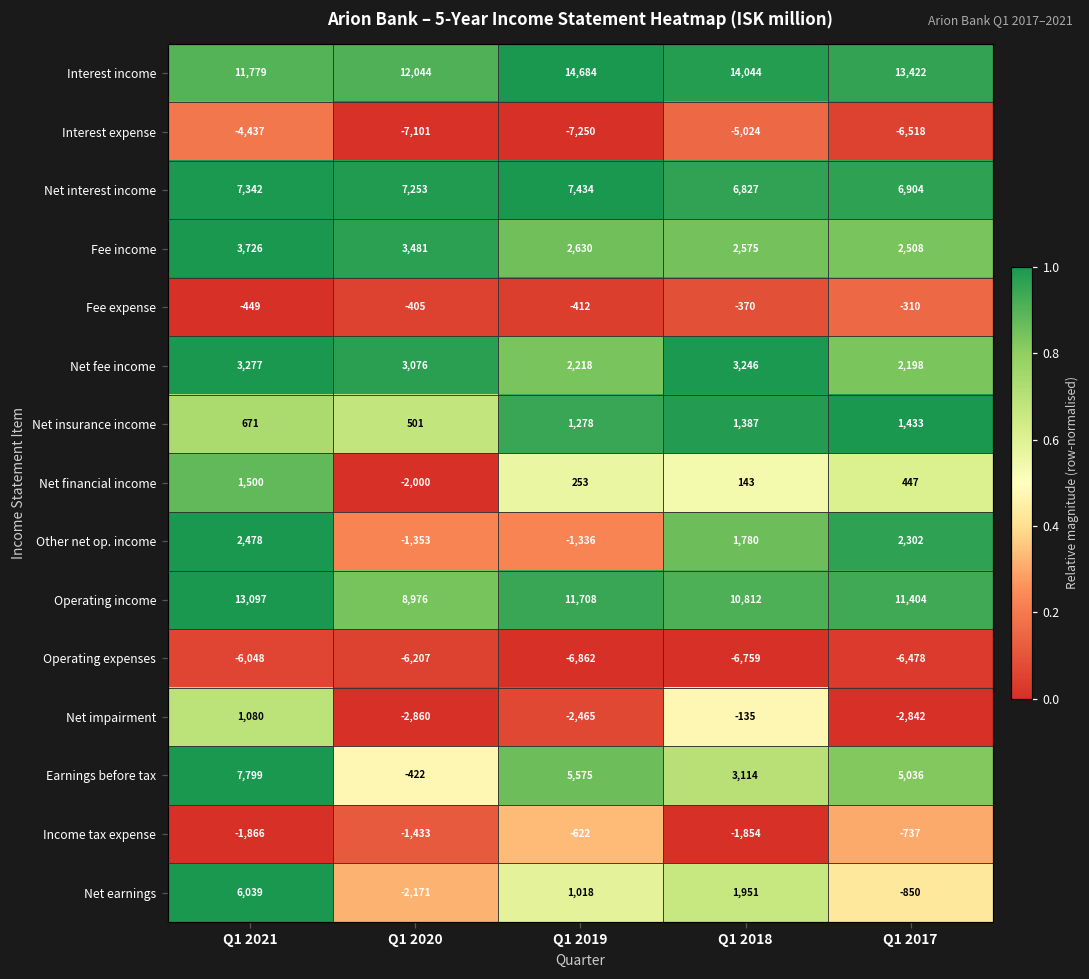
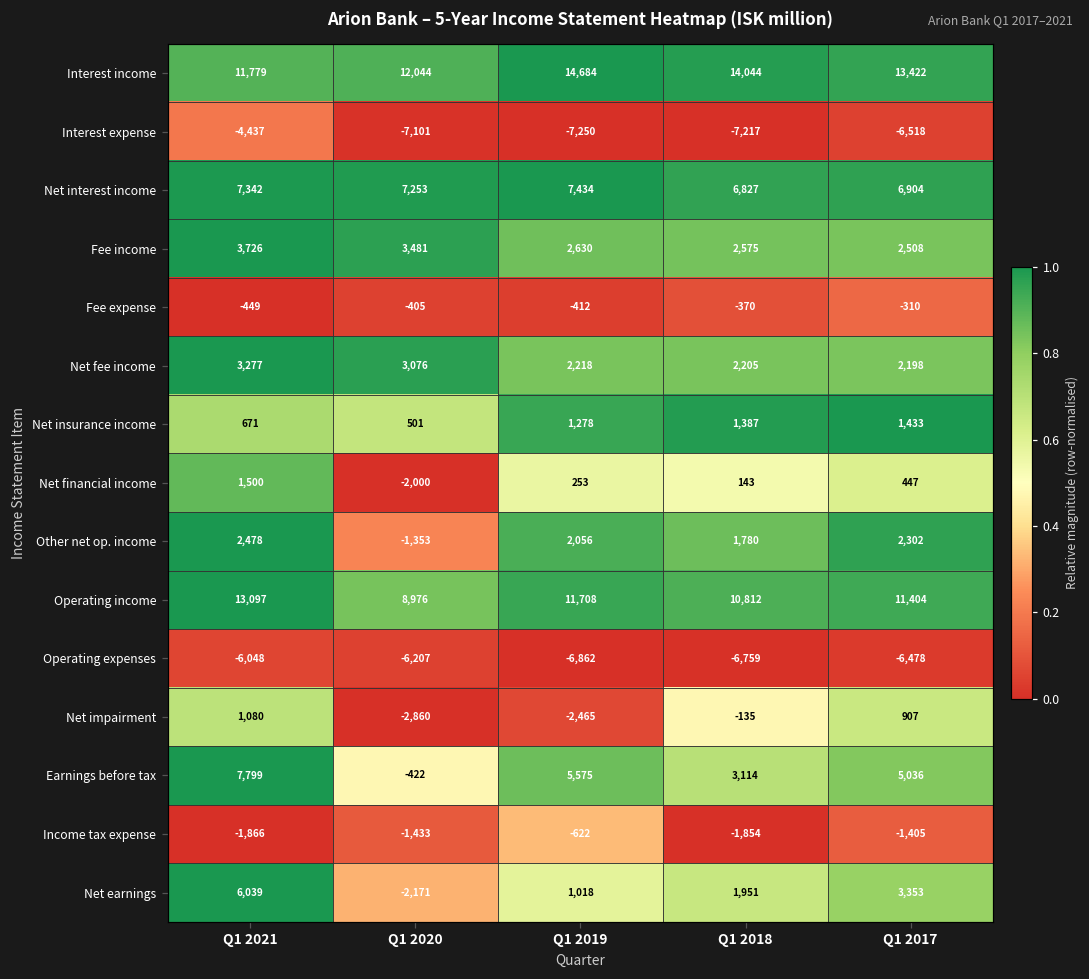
Interest expense, Q1 2018: -5,024 -> -7,217
Net fee income, Q1 2018: 3,246 -> 2,205
Other net op. income, Q1 2019: -1,336 -> 2,056
Net impairment, Q1 2017: -2,842 -> 907
Income tax expense, Q1 2017: -737 -> -1,405
Net earnings, Q1 2017: -850 -> 3,353
